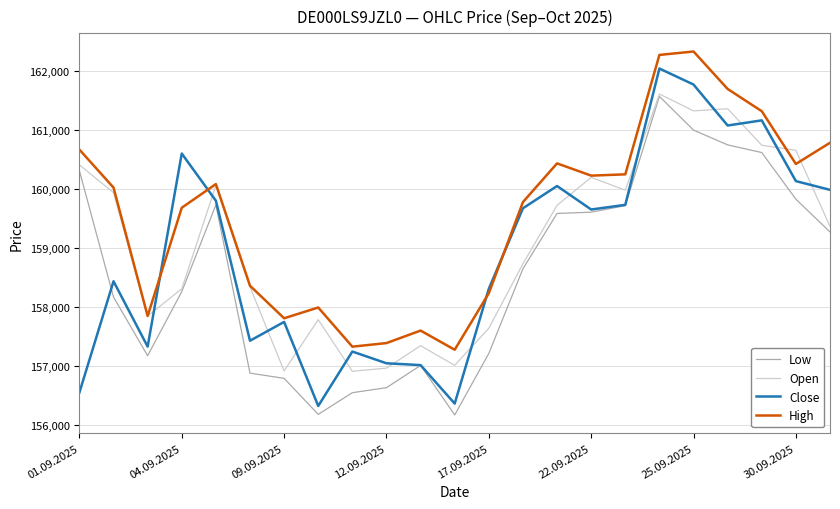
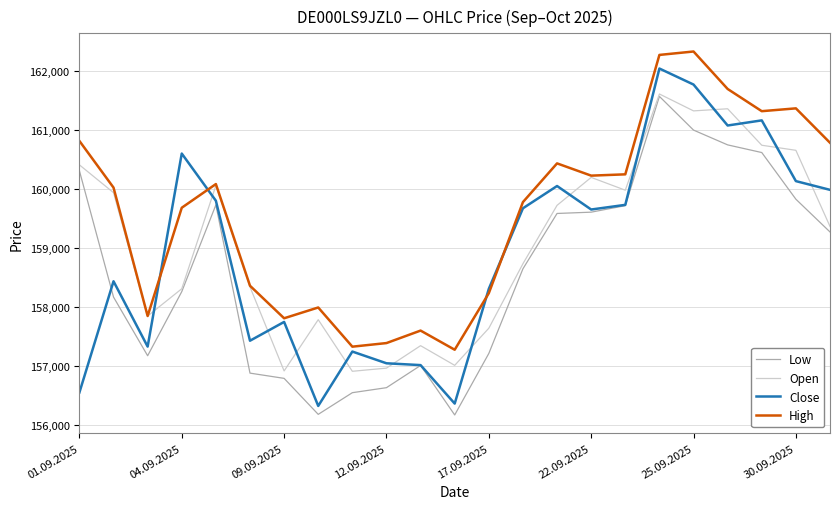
High, 01.09.2025: 160,700 -> 160,800
High, 30.09.2025: 160,400 -> 161,400
